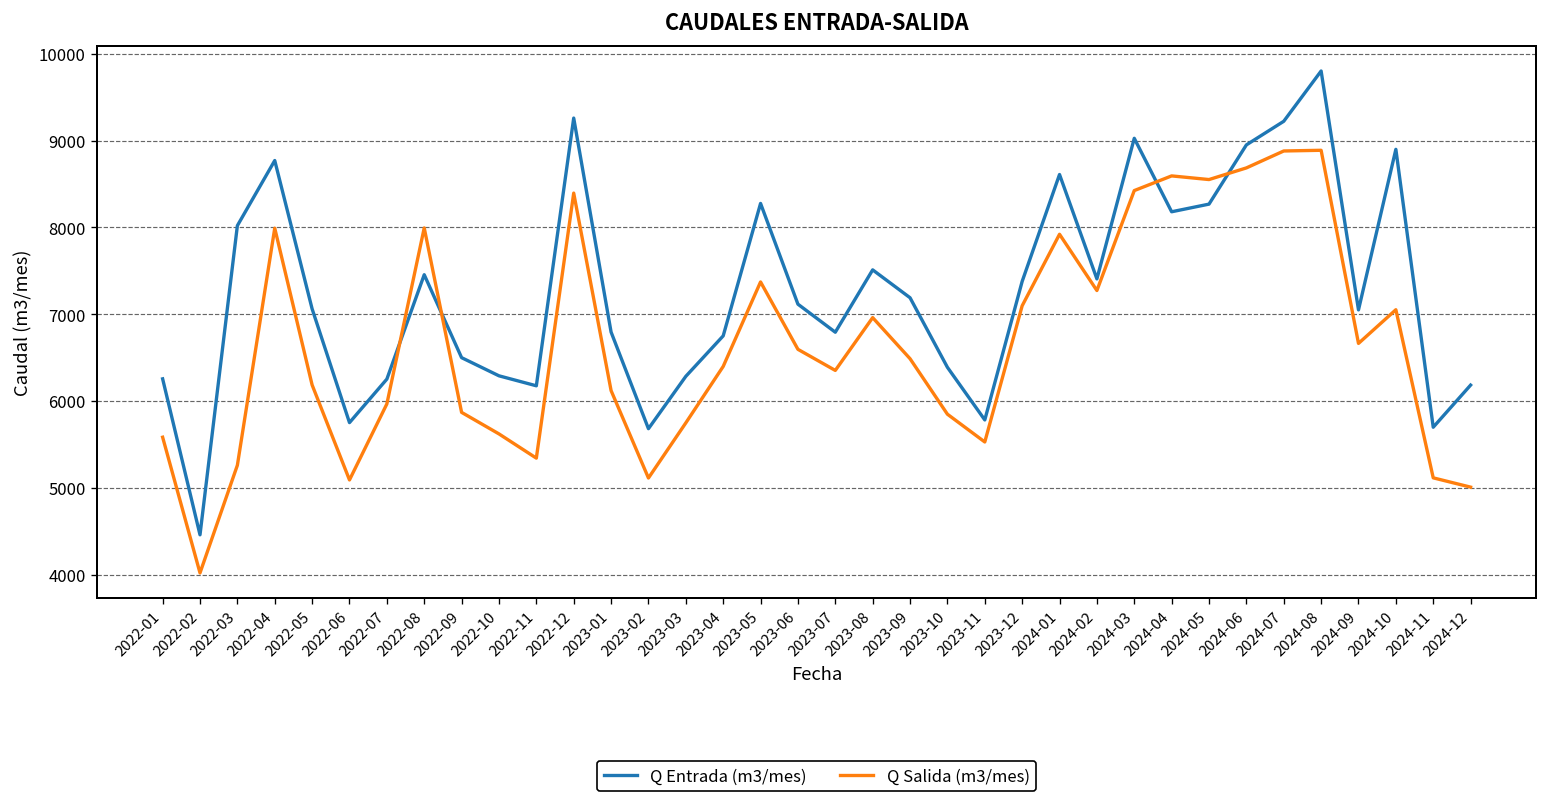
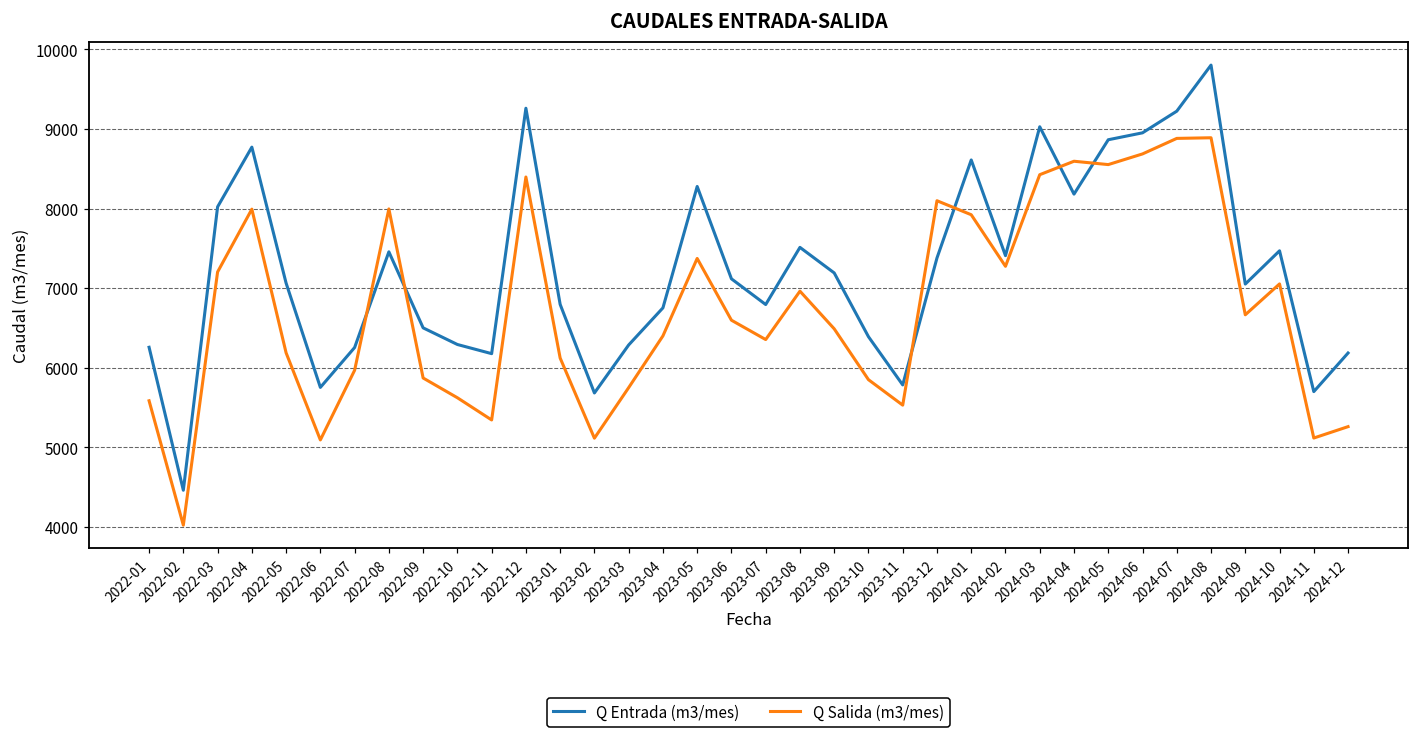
Q Salida (m3/mes), 2022-03: 5300 -> 7200
Q Salida (m3/mes), 2023-12: 7100 -> 8100
Q Entrada (m3/mes), 2024-05: 8300 -> 8900
Q Entrada (m3/mes), 2024-10: 8900 -> 7500
Q Salida (m3/mes), 2024-12: 5000 -> 5300
